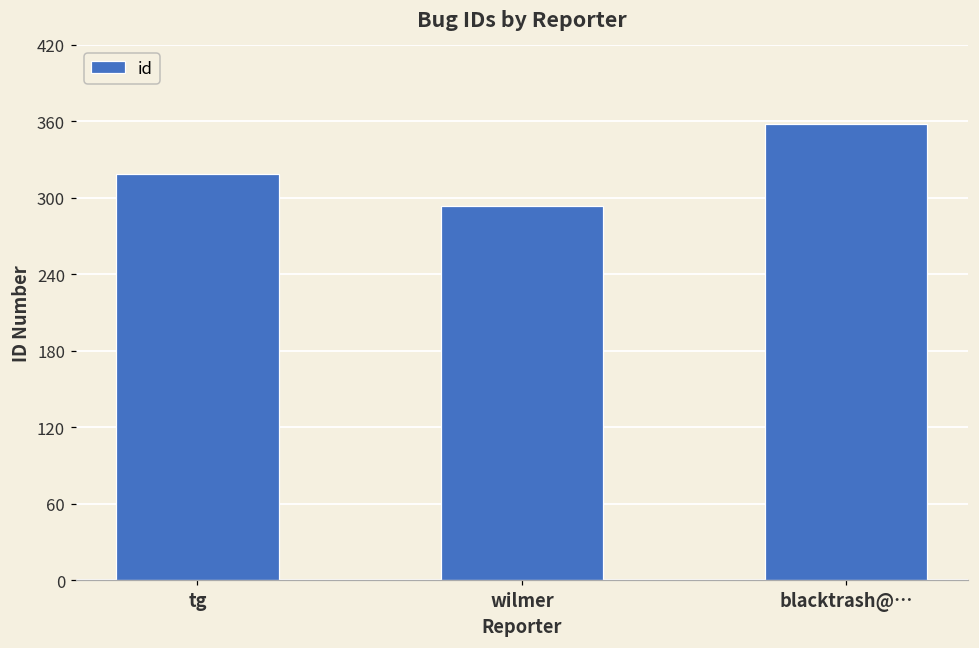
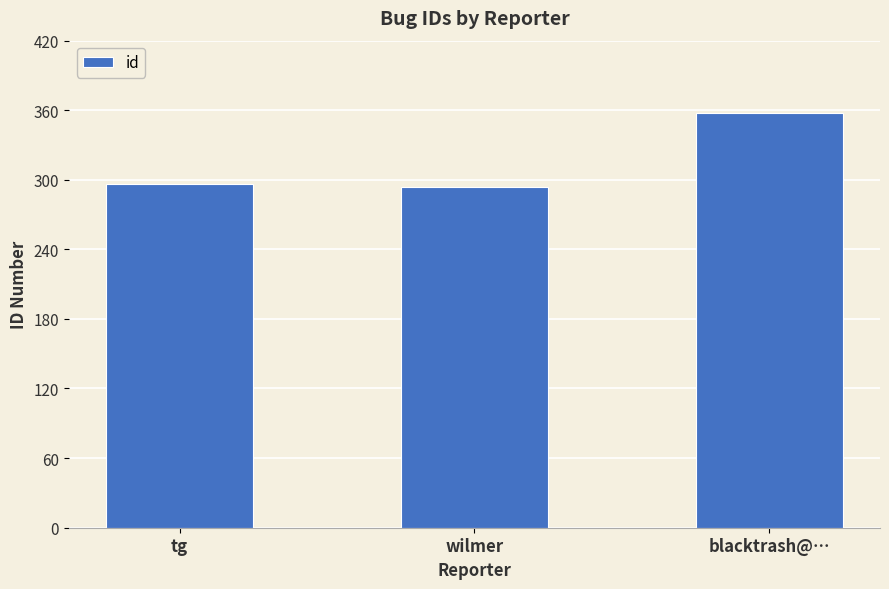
tg: 319 -> 296
